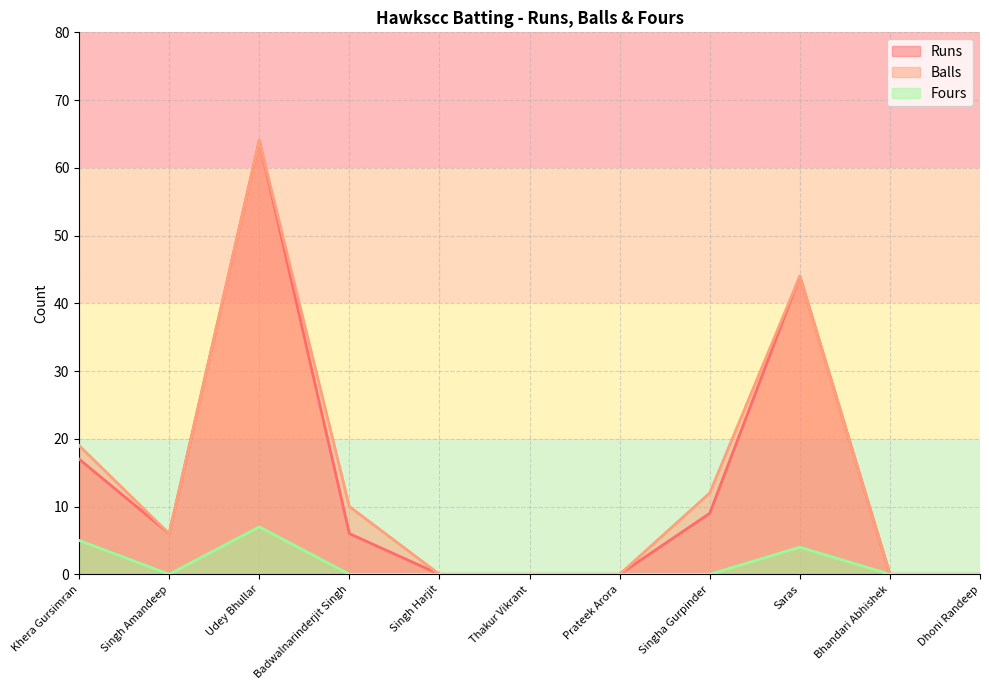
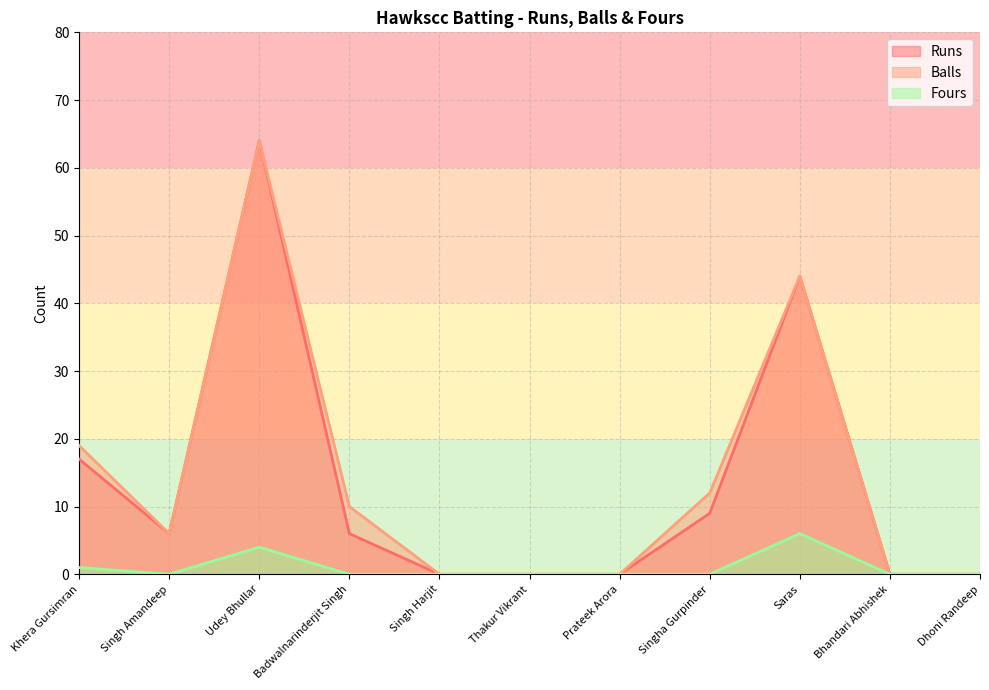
Fours, Khera Gursimran: 5 -> 1
Fours, Udey Bhullar: 7 -> 4
Fours, Saras: 4 -> 6
